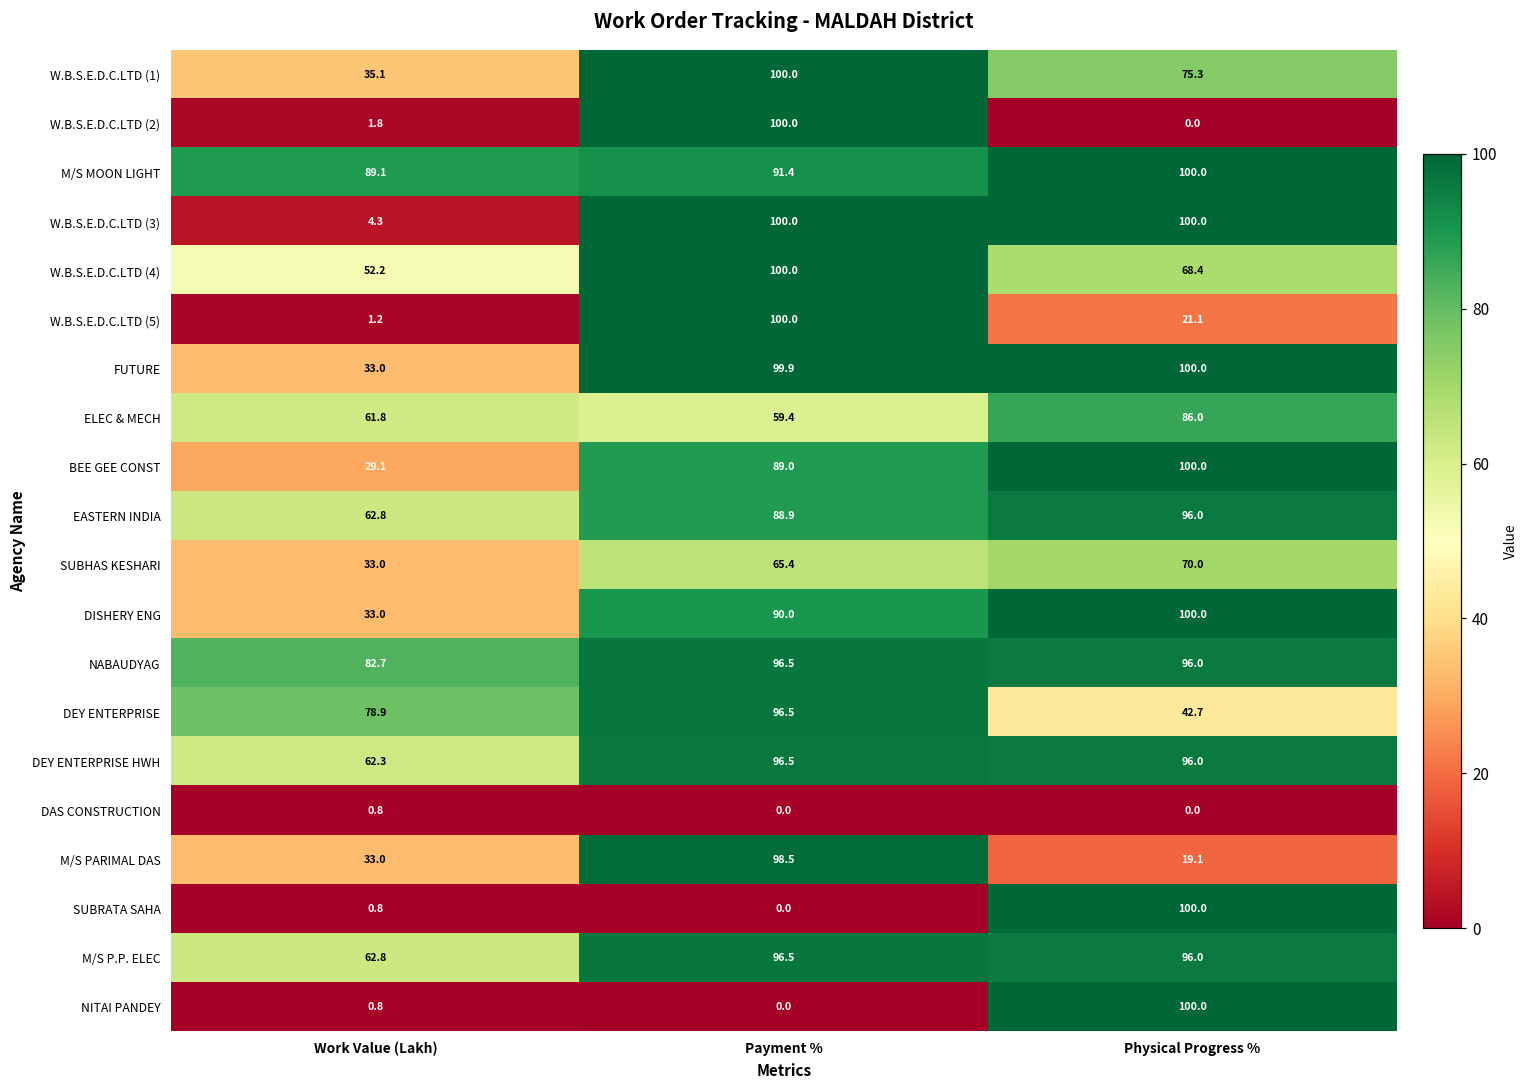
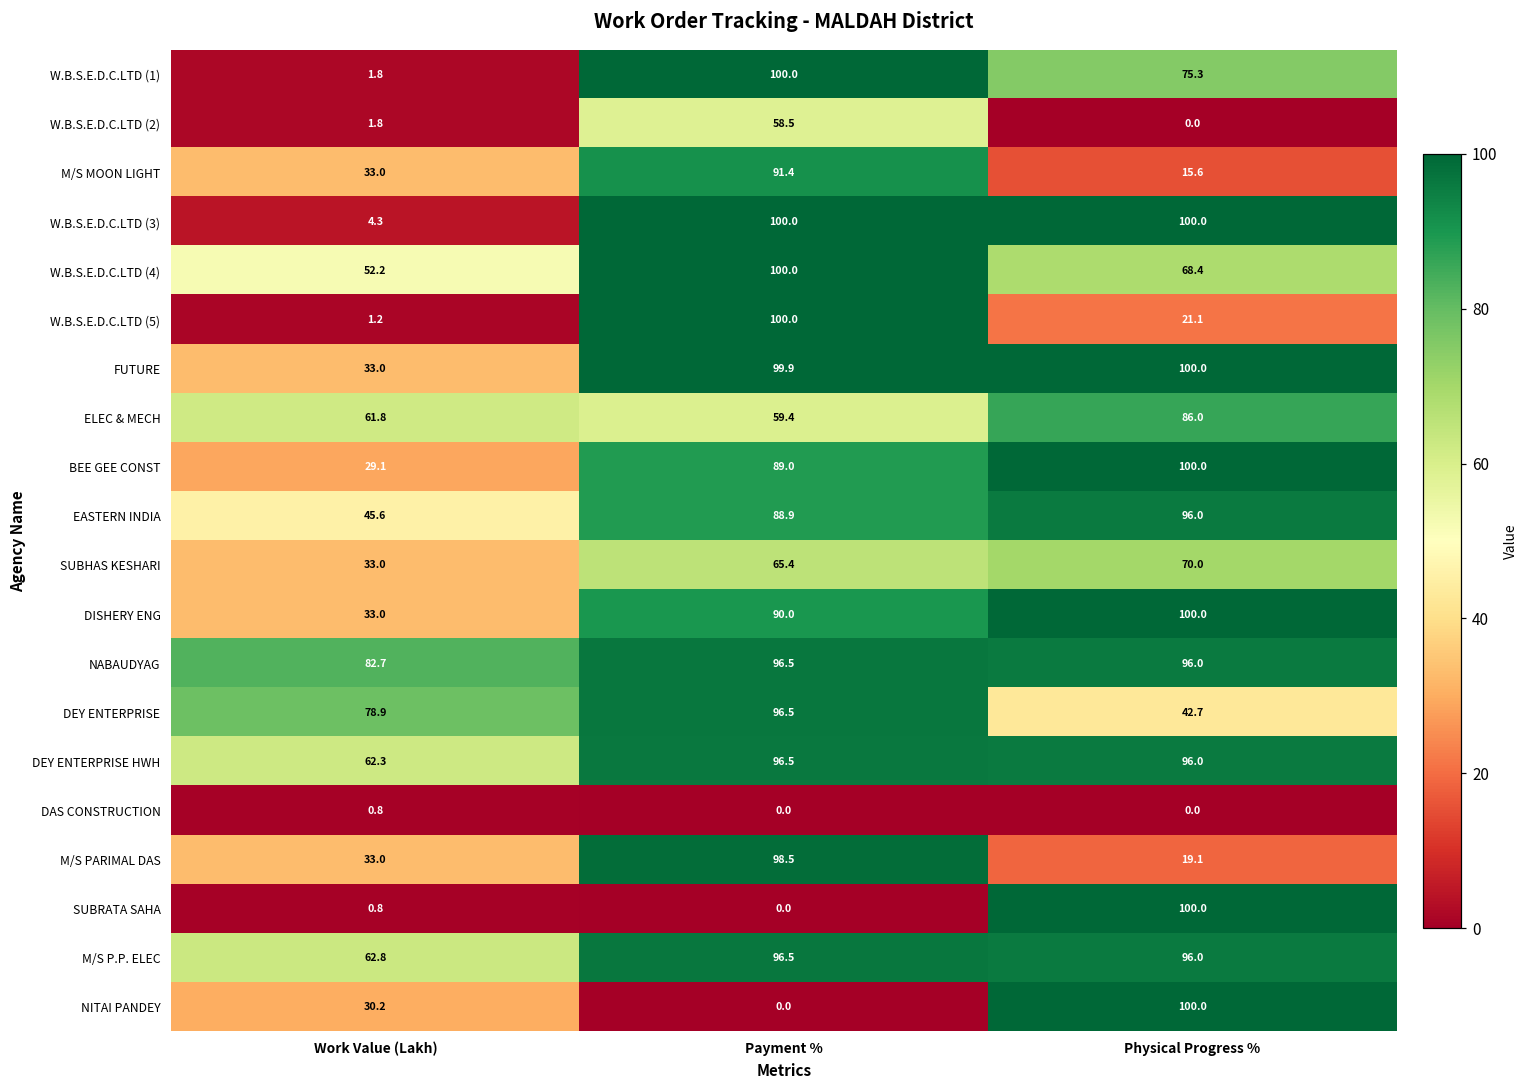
W.B.S.E.D.C.LTD (1), Work Value (Lakh): 35.1 -> 1.8
W.B.S.E.D.C.LTD (2), Payment %: 100.0 -> 58.5
M/S MOON LIGHT, Work Value (Lakh): 89.1 -> 33.0
M/S MOON LIGHT, Physical Progress %: 100.0 -> 15.6
EASTERN INDIA, Work Value (Lakh): 62.8 -> 45.6
NITAI PANDEY, Work Value (Lakh): 0.8 -> 30.2
